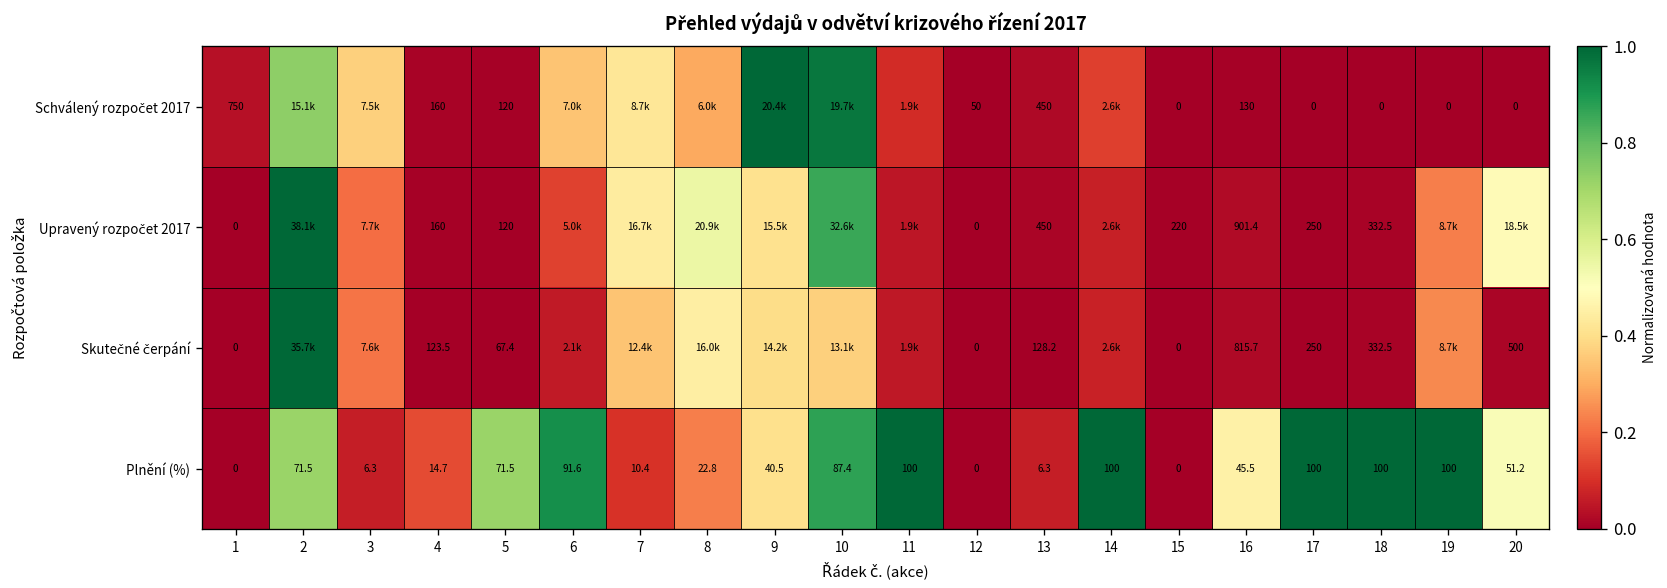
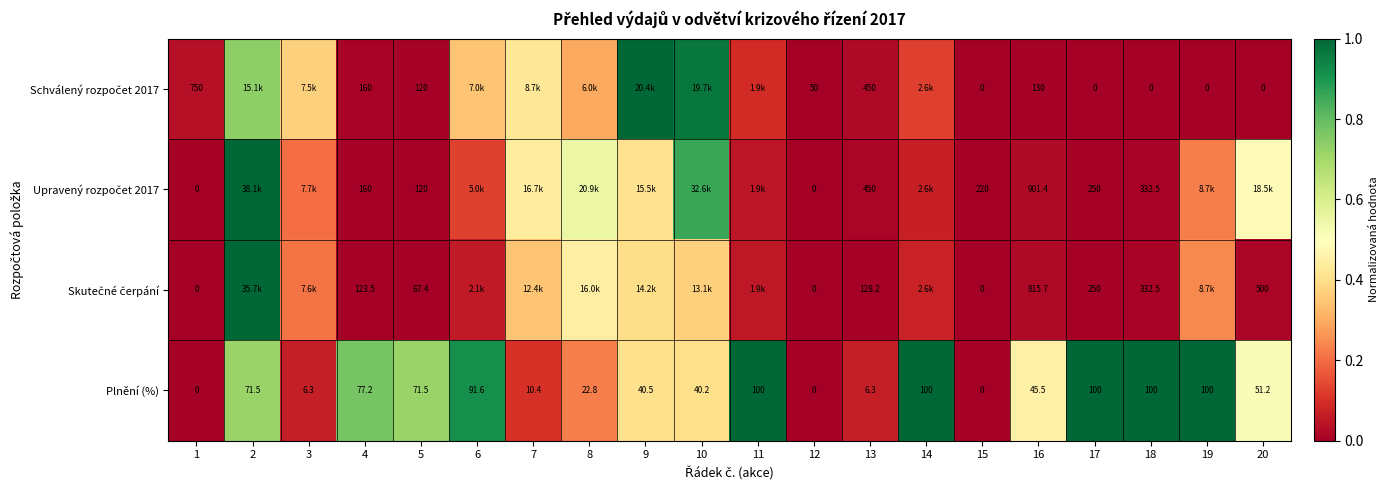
Plnění (%), 4: 14.7 -> 77.2
Plnění (%), 10: 87.4 -> 40.2
